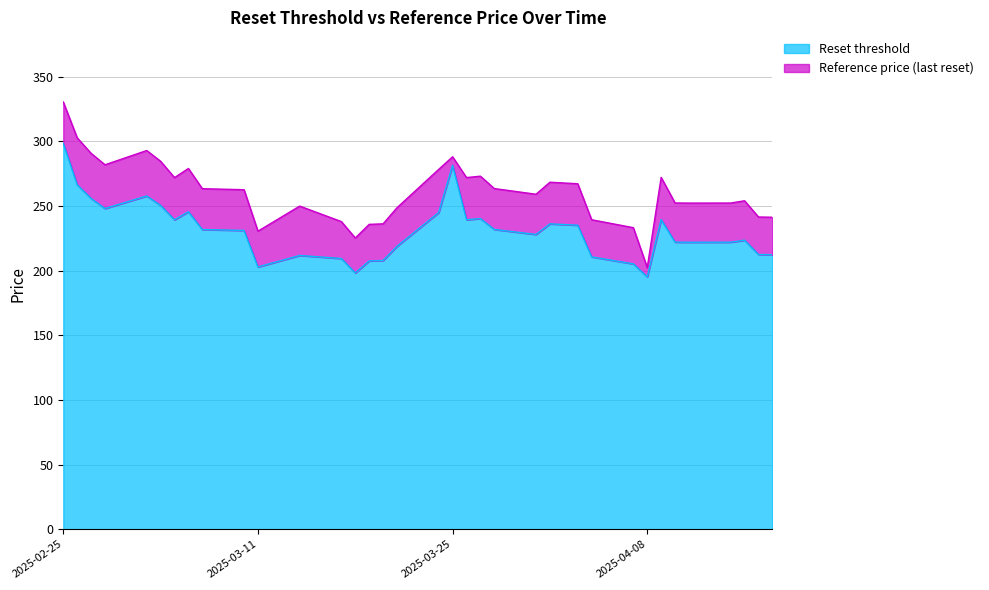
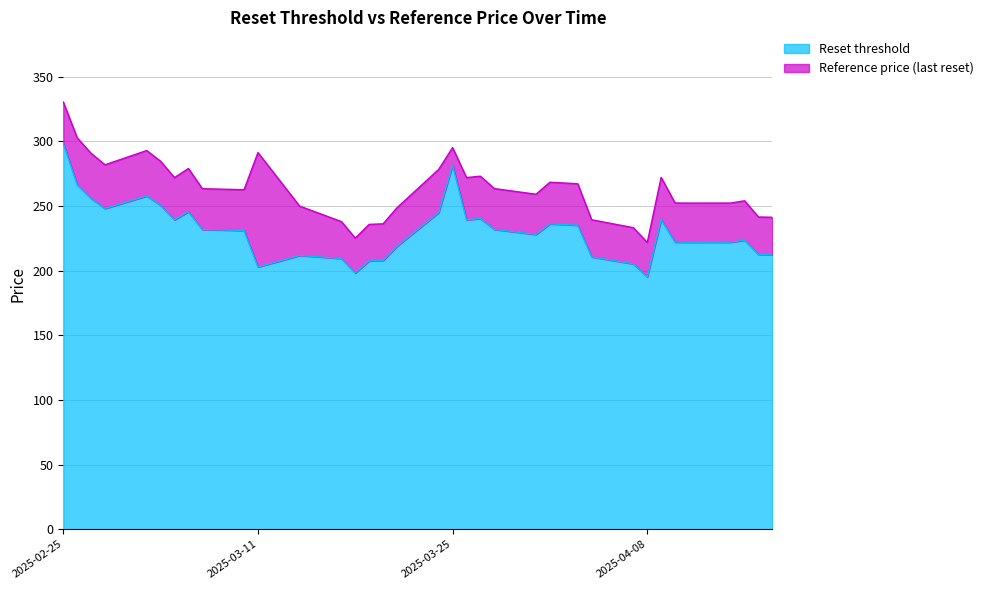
Reference price (last reset), 2025-03-11: 231 -> 291
Reference price (last reset), 2025-03-25: 288 -> 295
Reference price (last reset), 2025-04-08: 202 -> 222
